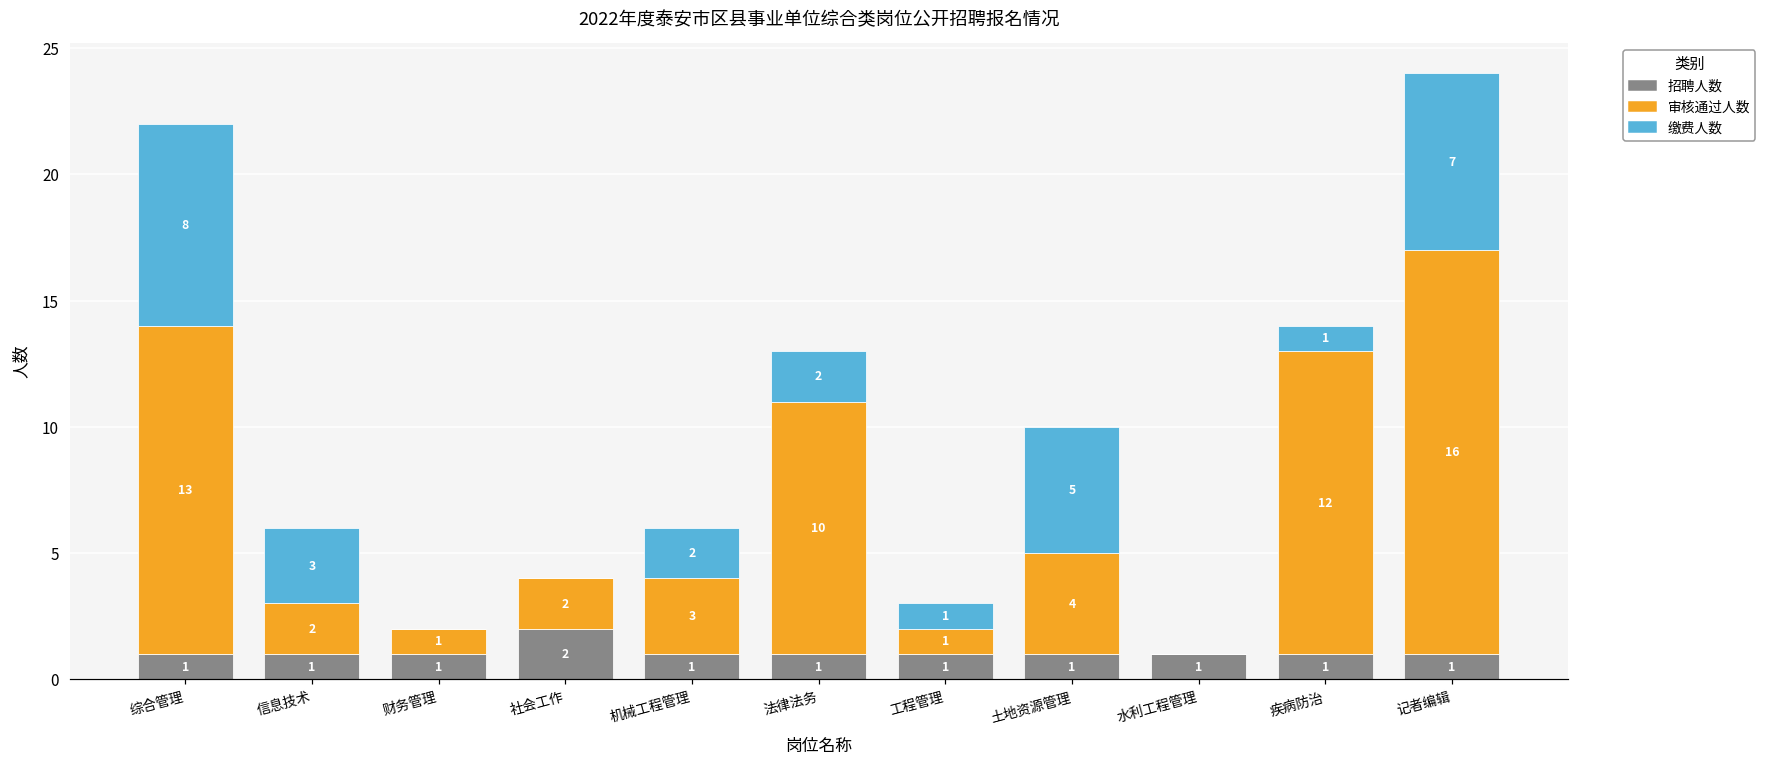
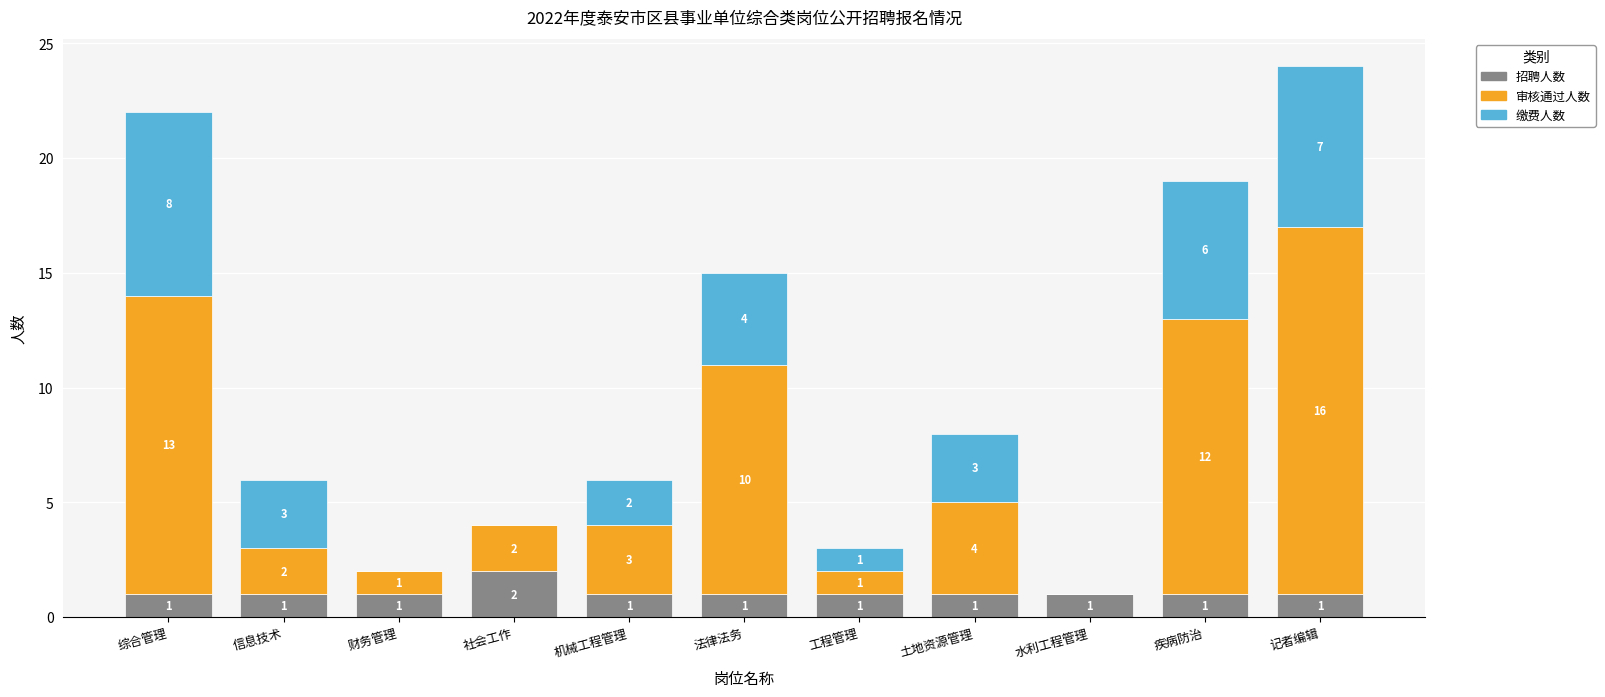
缴费人数, 法律法务: 2 -> 4
缴费人数, 土地资源管理: 5 -> 3
缴费人数, 疾病防治: 1 -> 6
